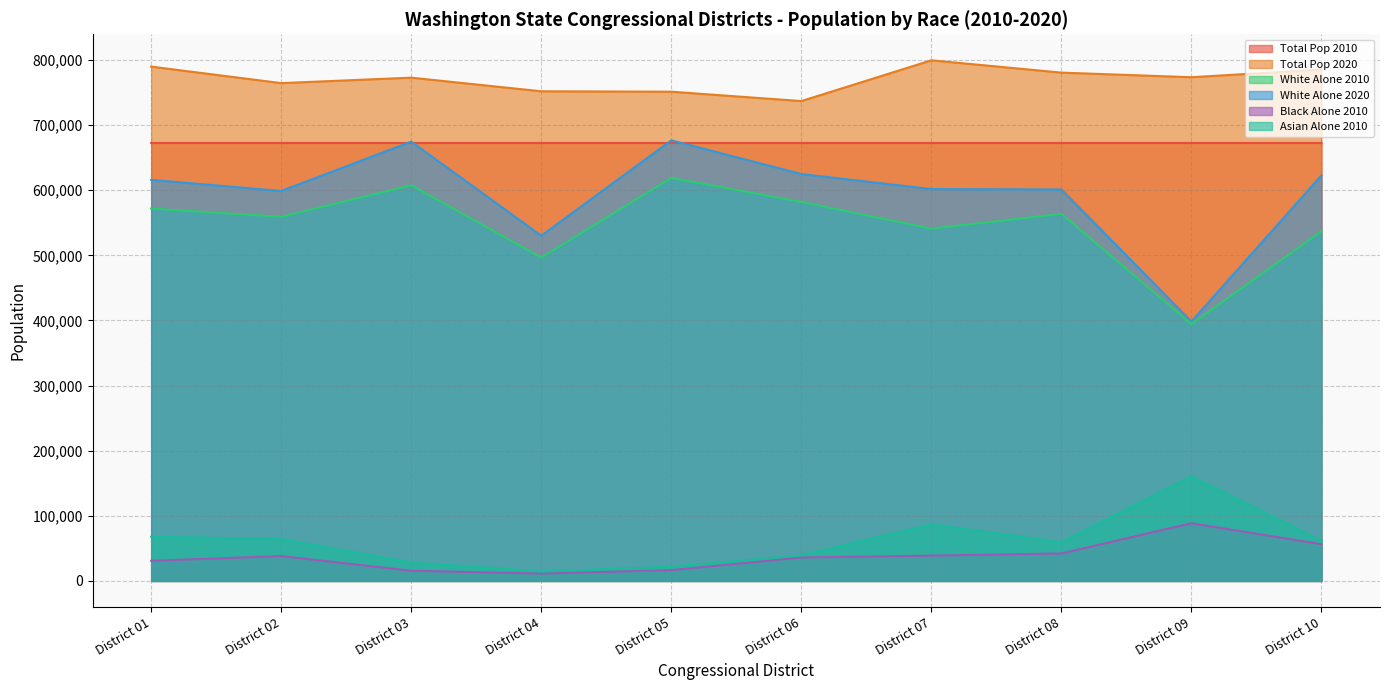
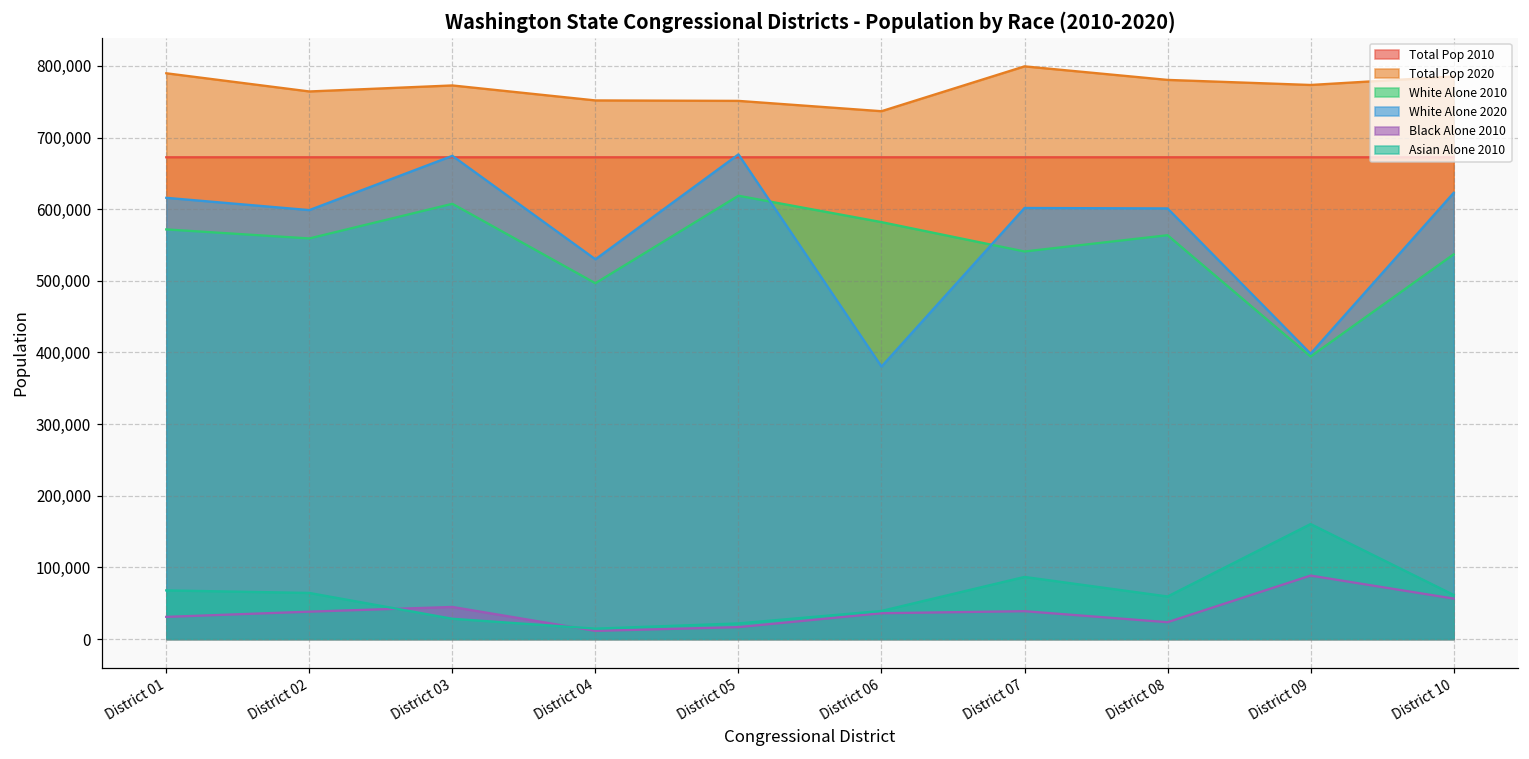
Black Alone 2010, District 03: 20,000 -> 40,000
White Alone 2020, District 06: 620,000 -> 380,000
Black Alone 2010, District 08: 40,000 -> 20,000
